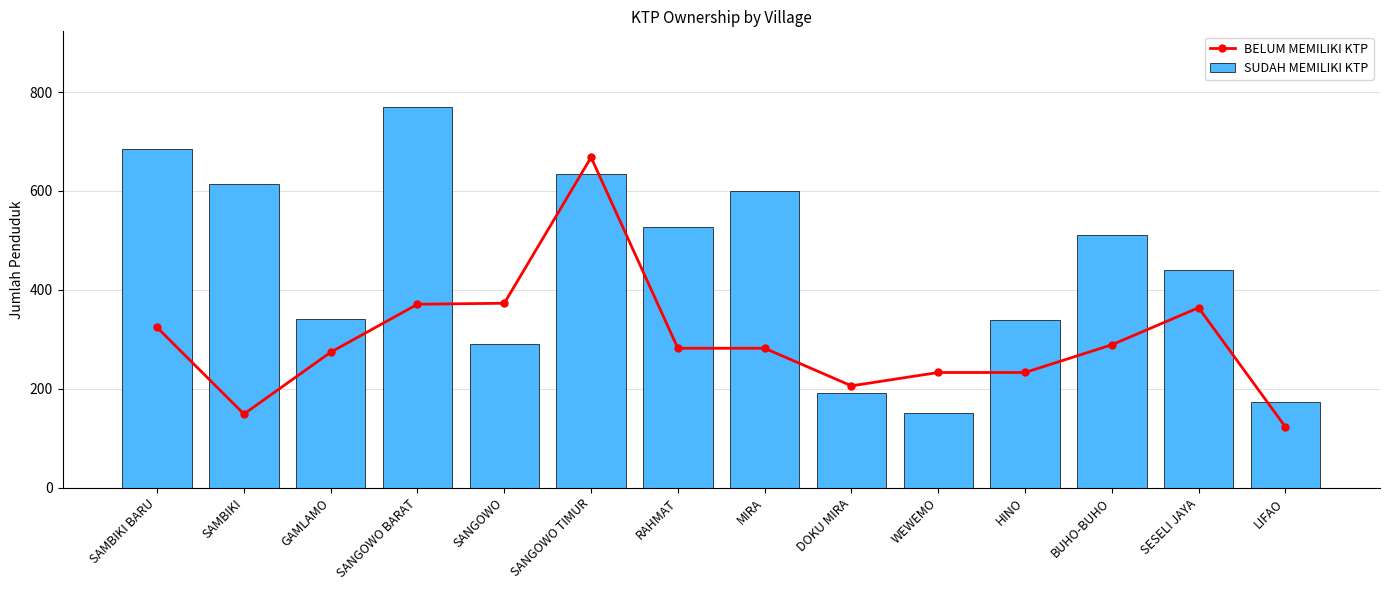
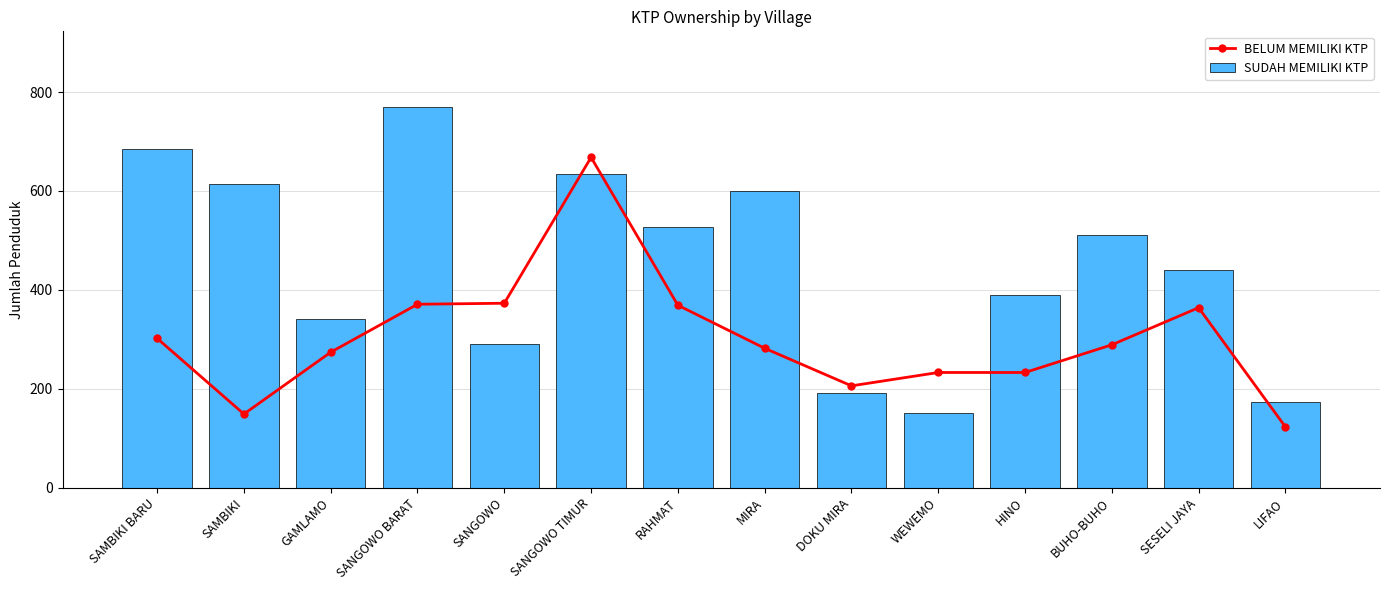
BELUM MEMILIKI KTP, SAMBIKI BARU: 320 -> 300
BELUM MEMILIKI KTP, RAHMAT: 280 -> 370
SUDAH MEMILIKI KTP, HINO: 340 -> 390
